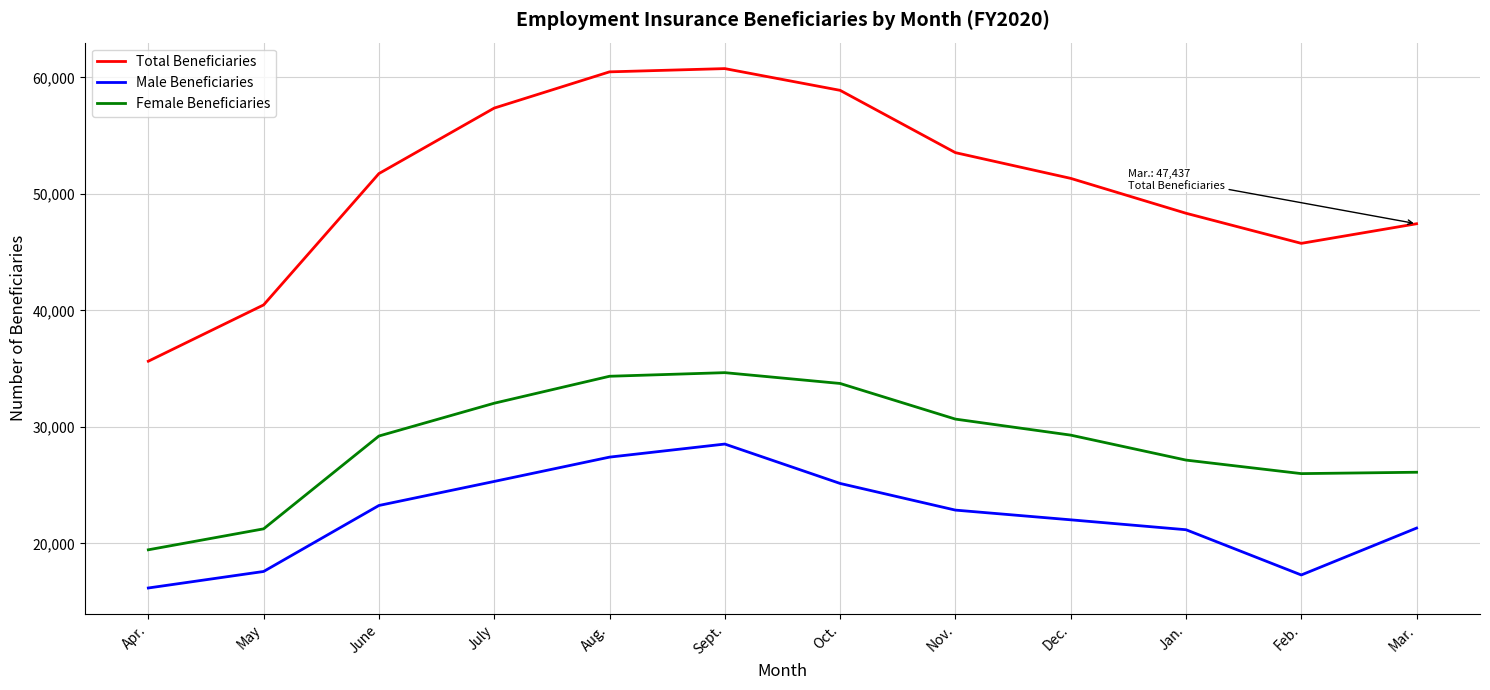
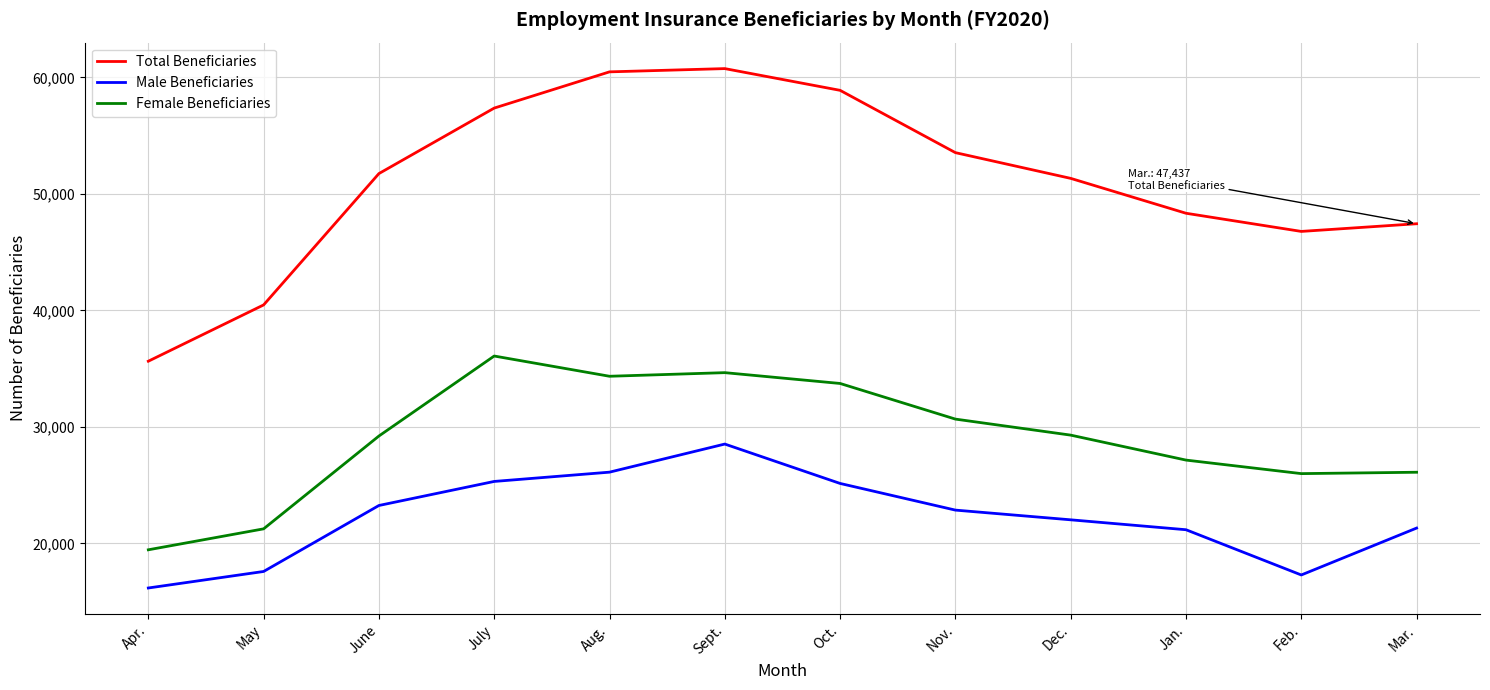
Female Beneficiaries, July: 32,000 -> 36,100
Male Beneficiaries, Aug.: 27,400 -> 26,100
Total Beneficiaries, Feb.: 45,800 -> 46,800
